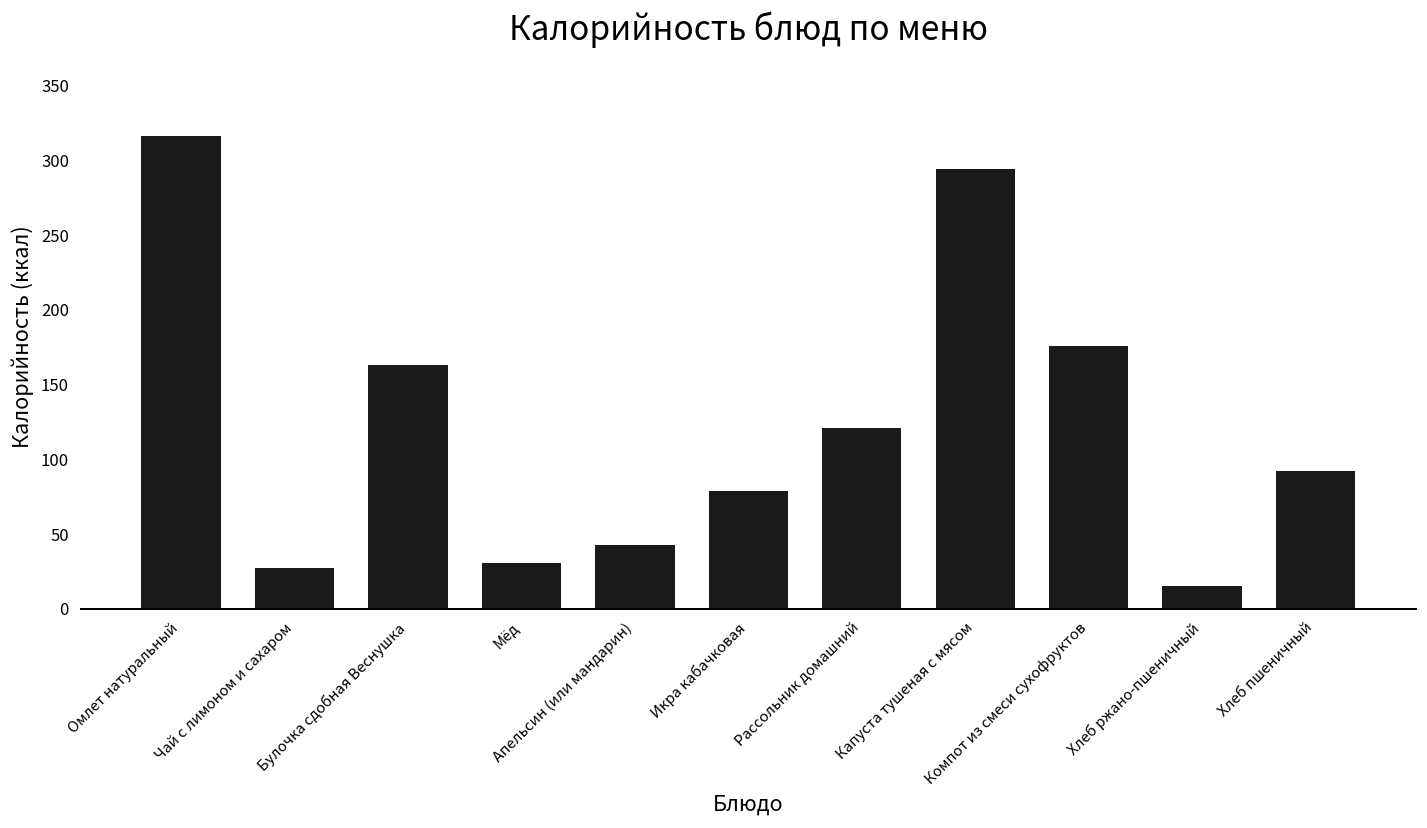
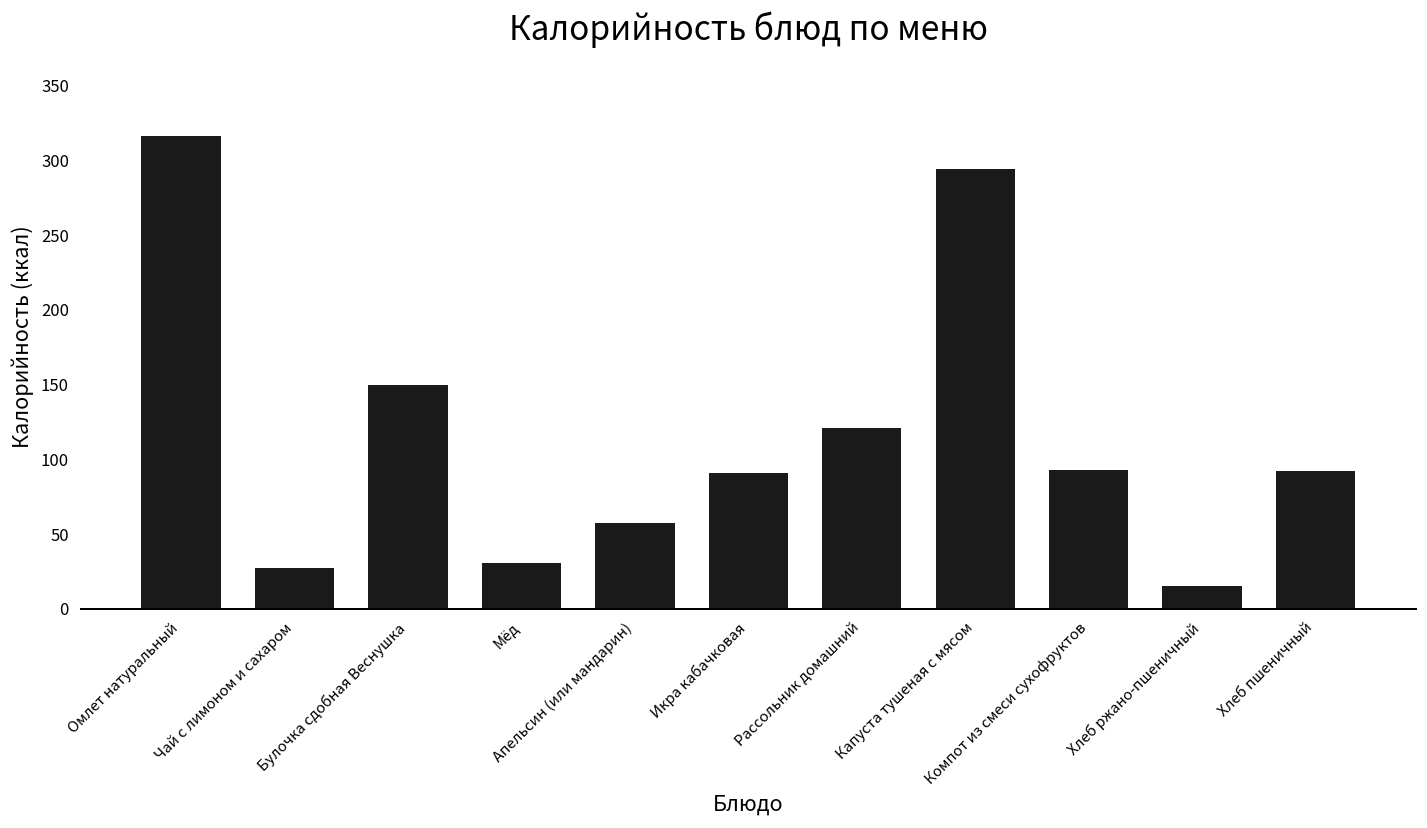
Булочка сдобная Веснушка: 163 -> 150
Апельсин (или мандарин): 43 -> 57
Икра кабачковая: 79 -> 91
Компот из смеси сухофруктов: 176 -> 93
